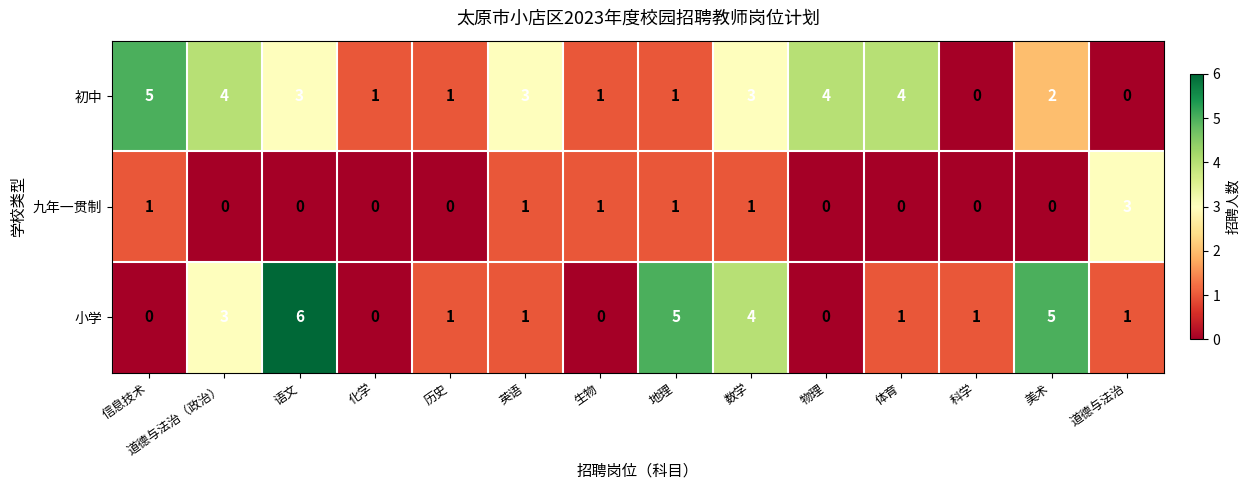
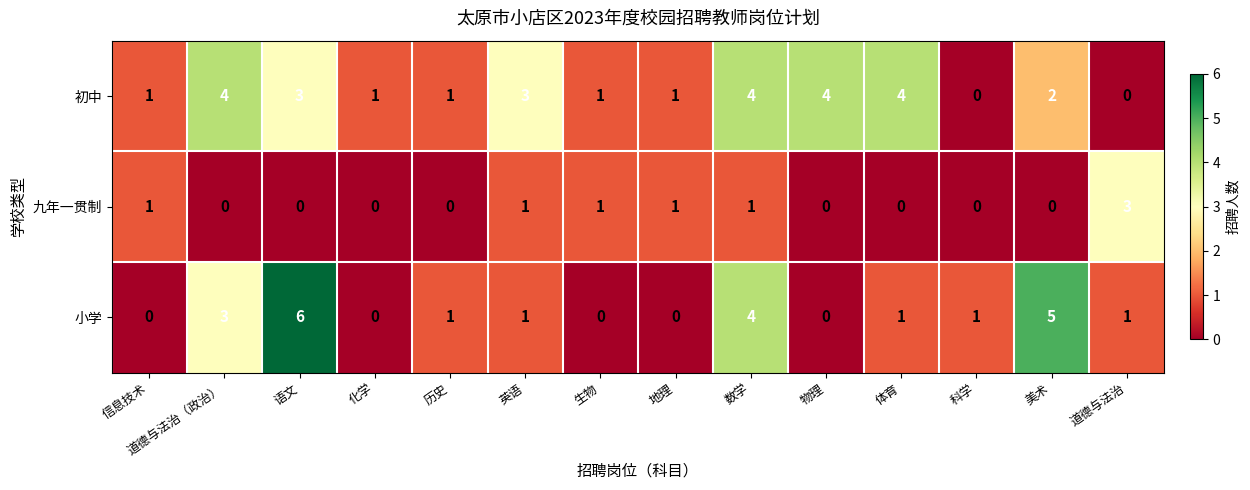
初中, 信息技术: 5 -> 1
初中, 数学: 3 -> 4
小学, 地理: 5 -> 0
